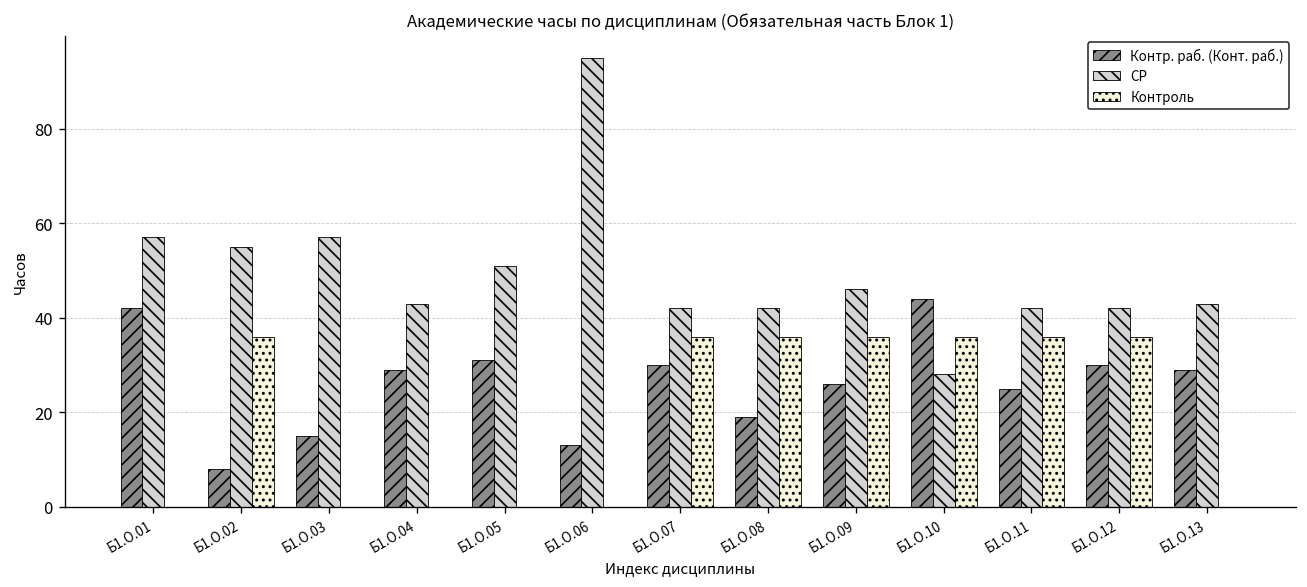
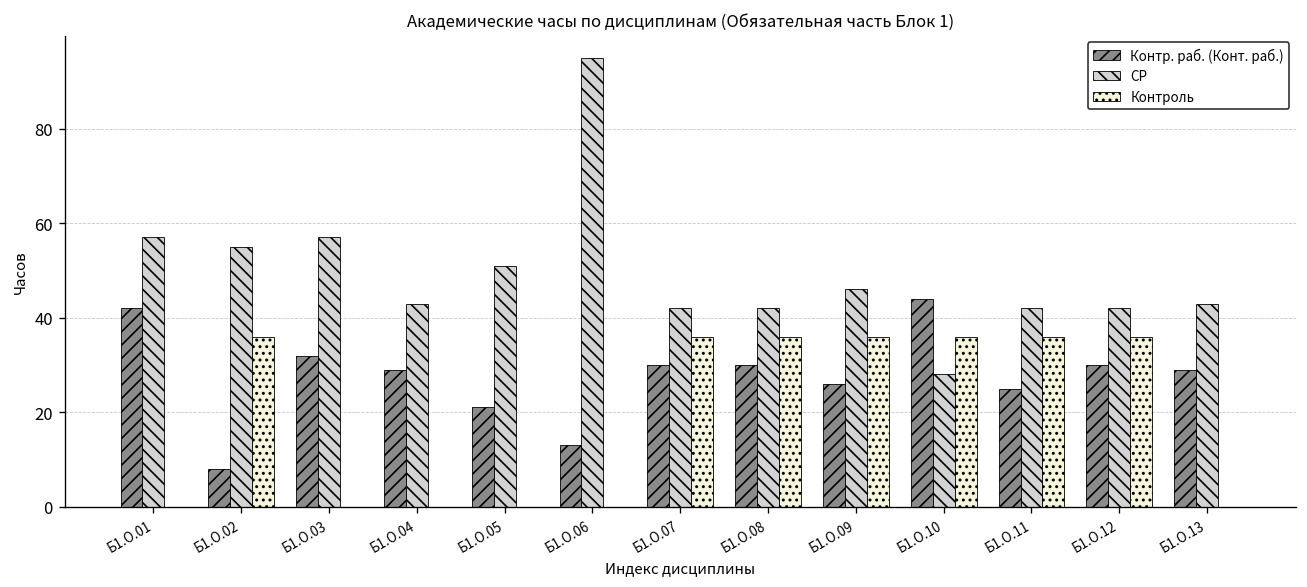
Контр. раб. (Конт. раб.), Б1.О.03: 15 -> 32
Контр. раб. (Конт. раб.), Б1.О.05: 31 -> 21
Контр. раб. (Конт. раб.), Б1.О.08: 19 -> 30
